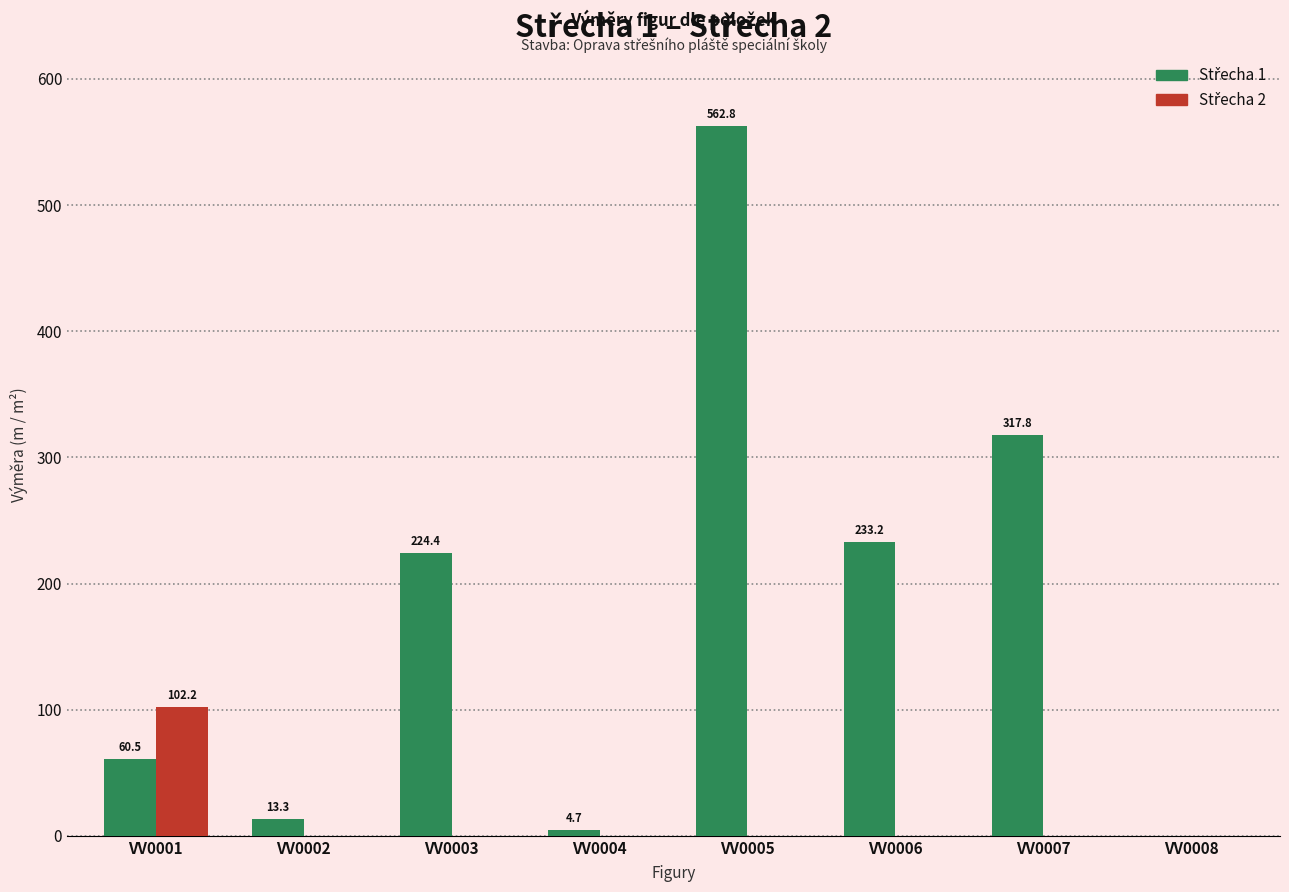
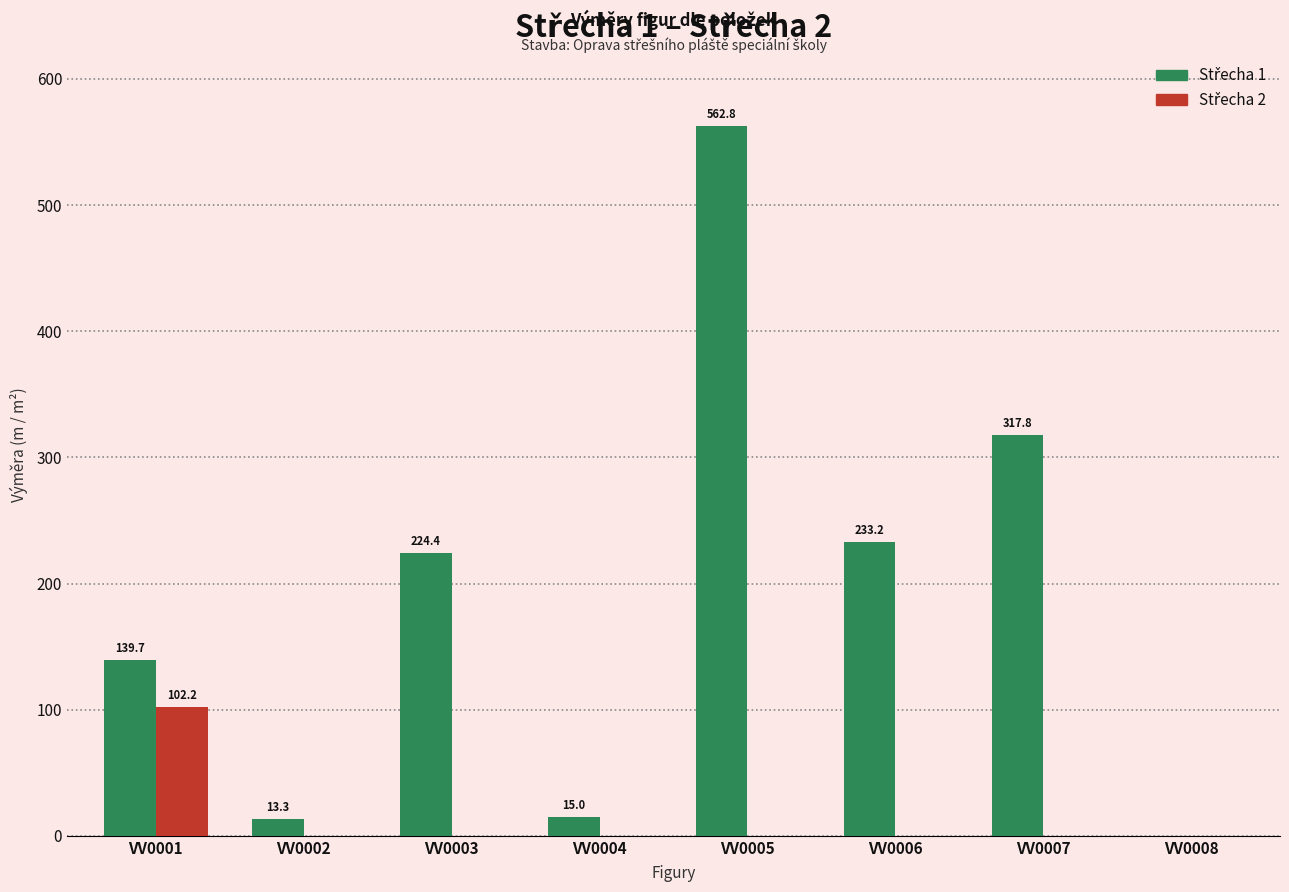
Střecha 1, VV0001: 60.5 -> 139.7
Střecha 1, VV0004: 4.7 -> 15.0
